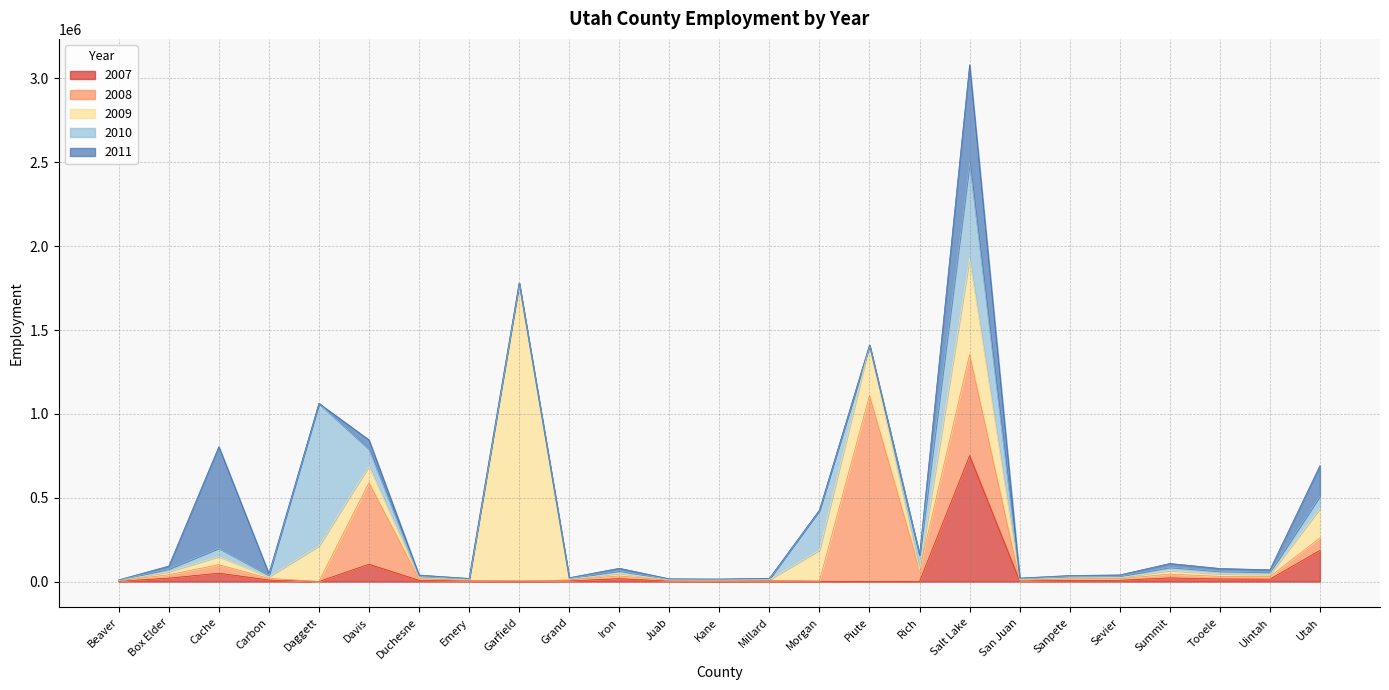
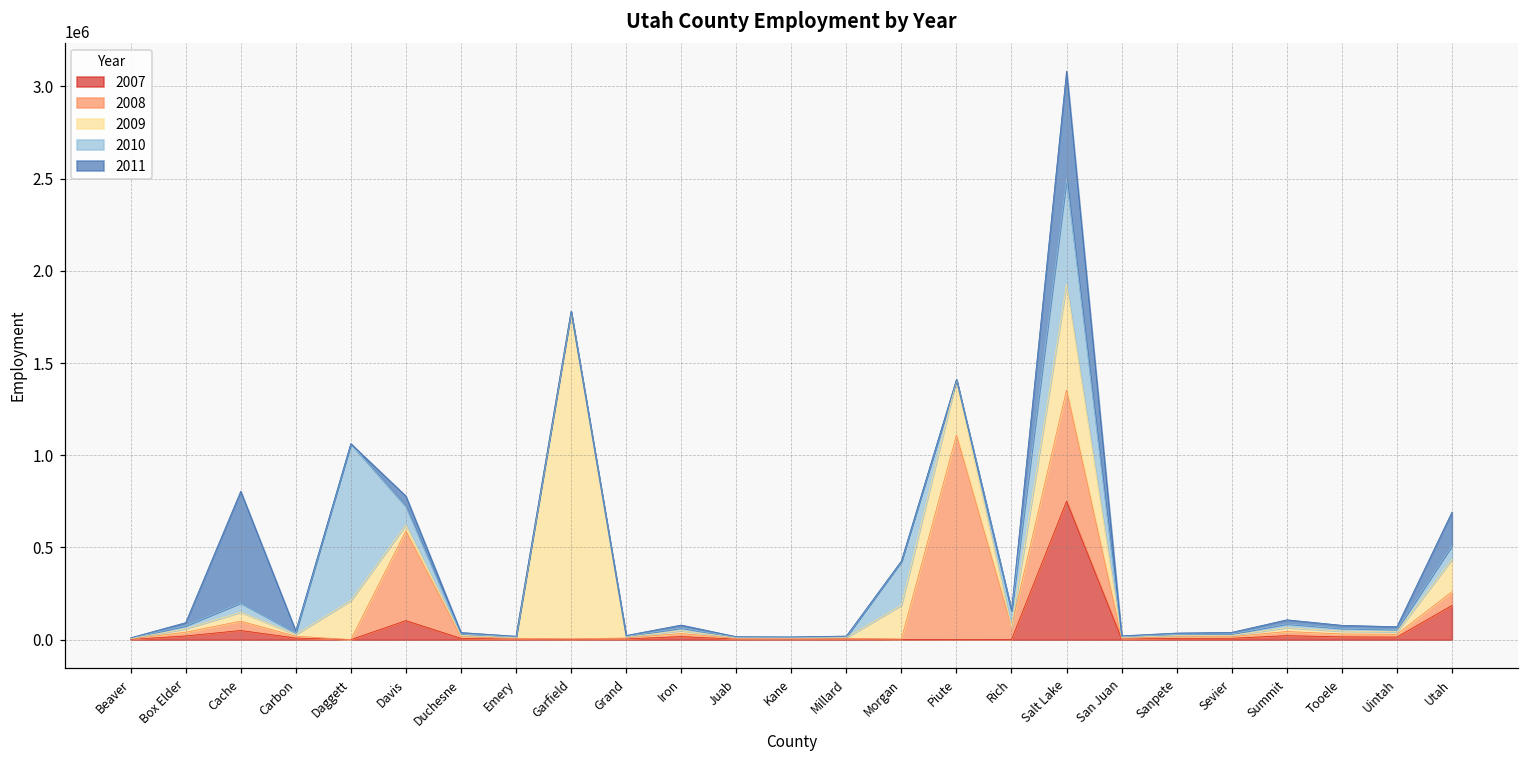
2009, Davis: 100000 -> 30000
